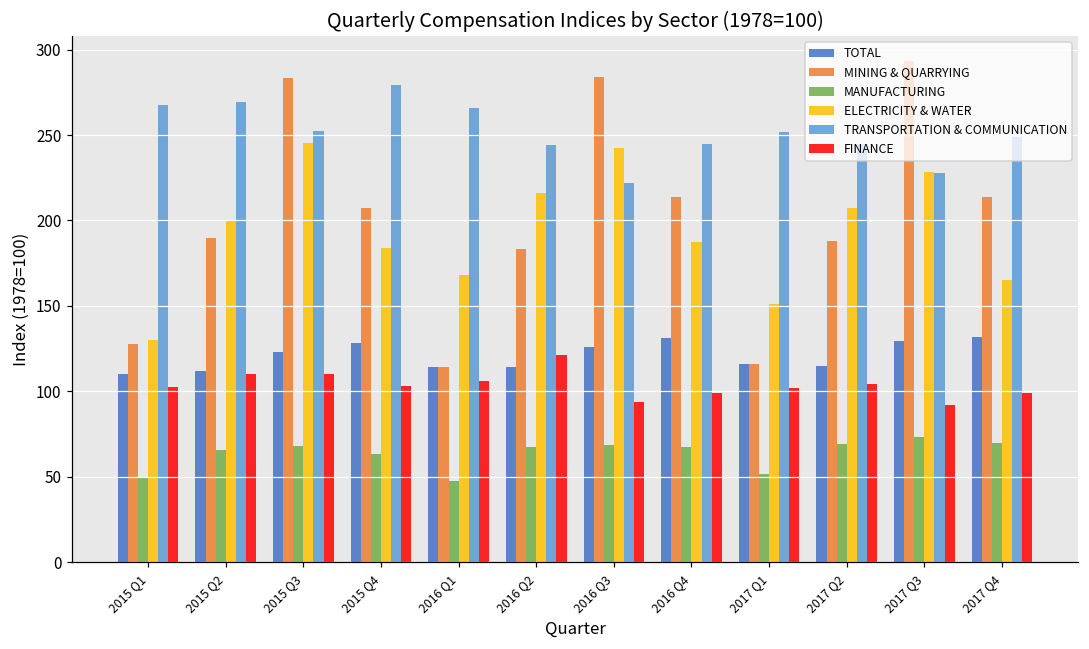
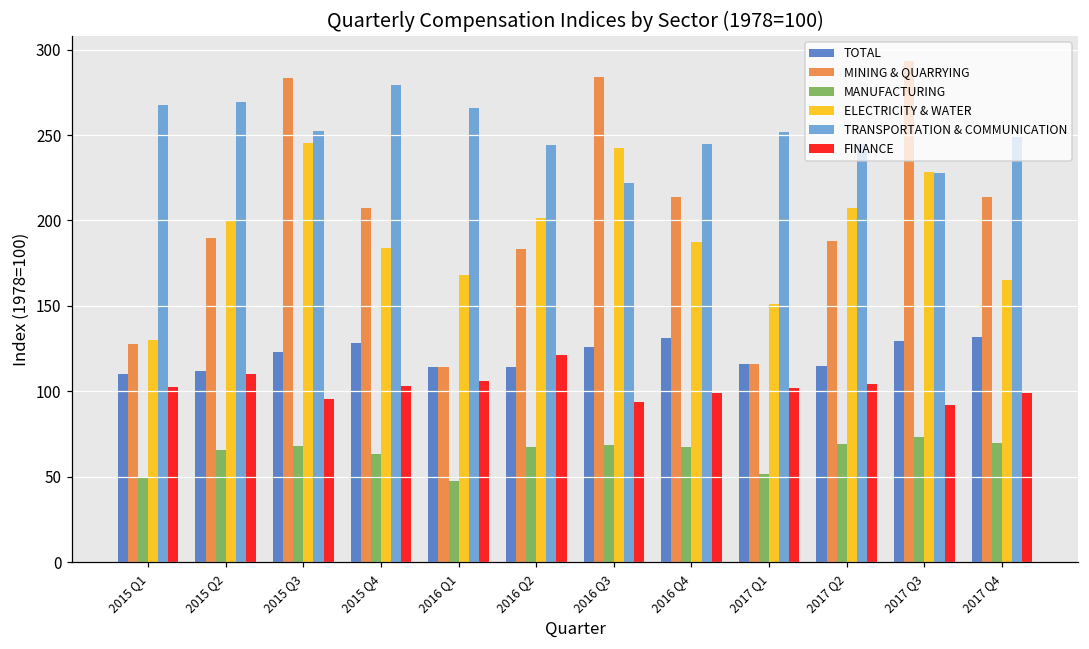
FINANCE, 2015 Q3: 110 -> 95
ELECTRICITY & WATER, 2016 Q2: 216 -> 202
